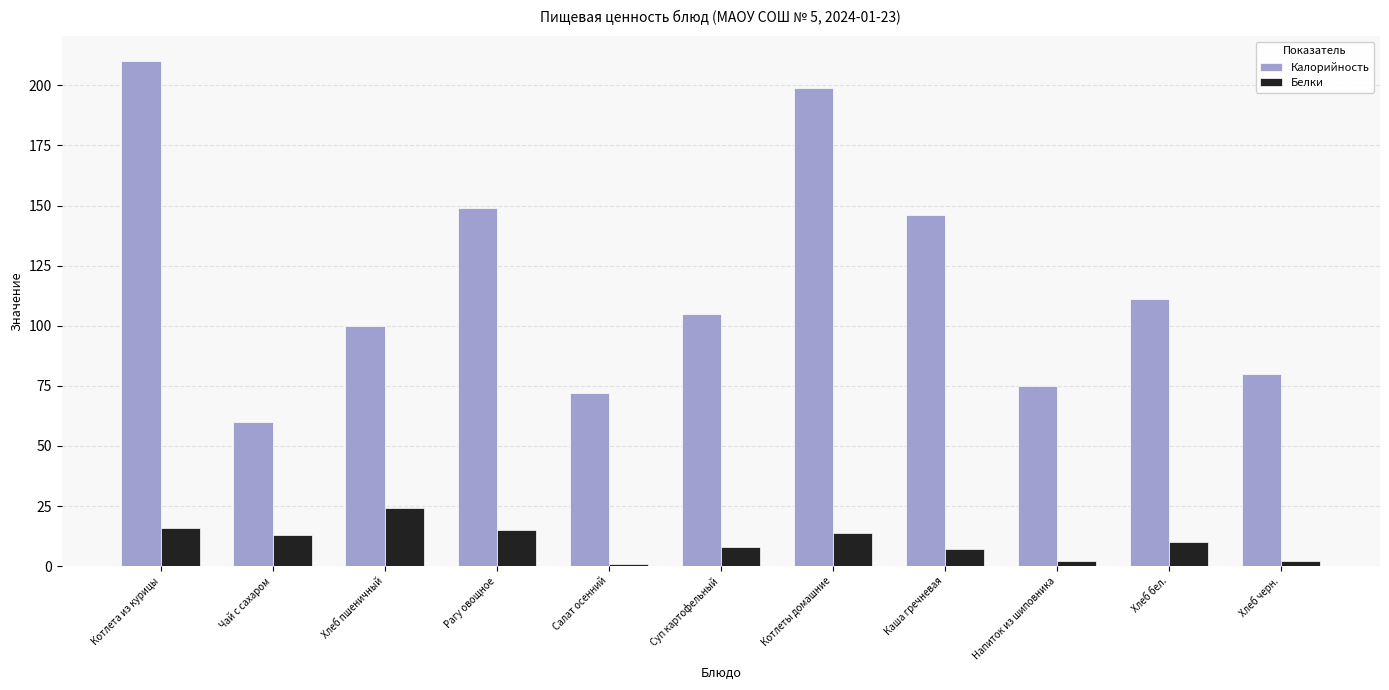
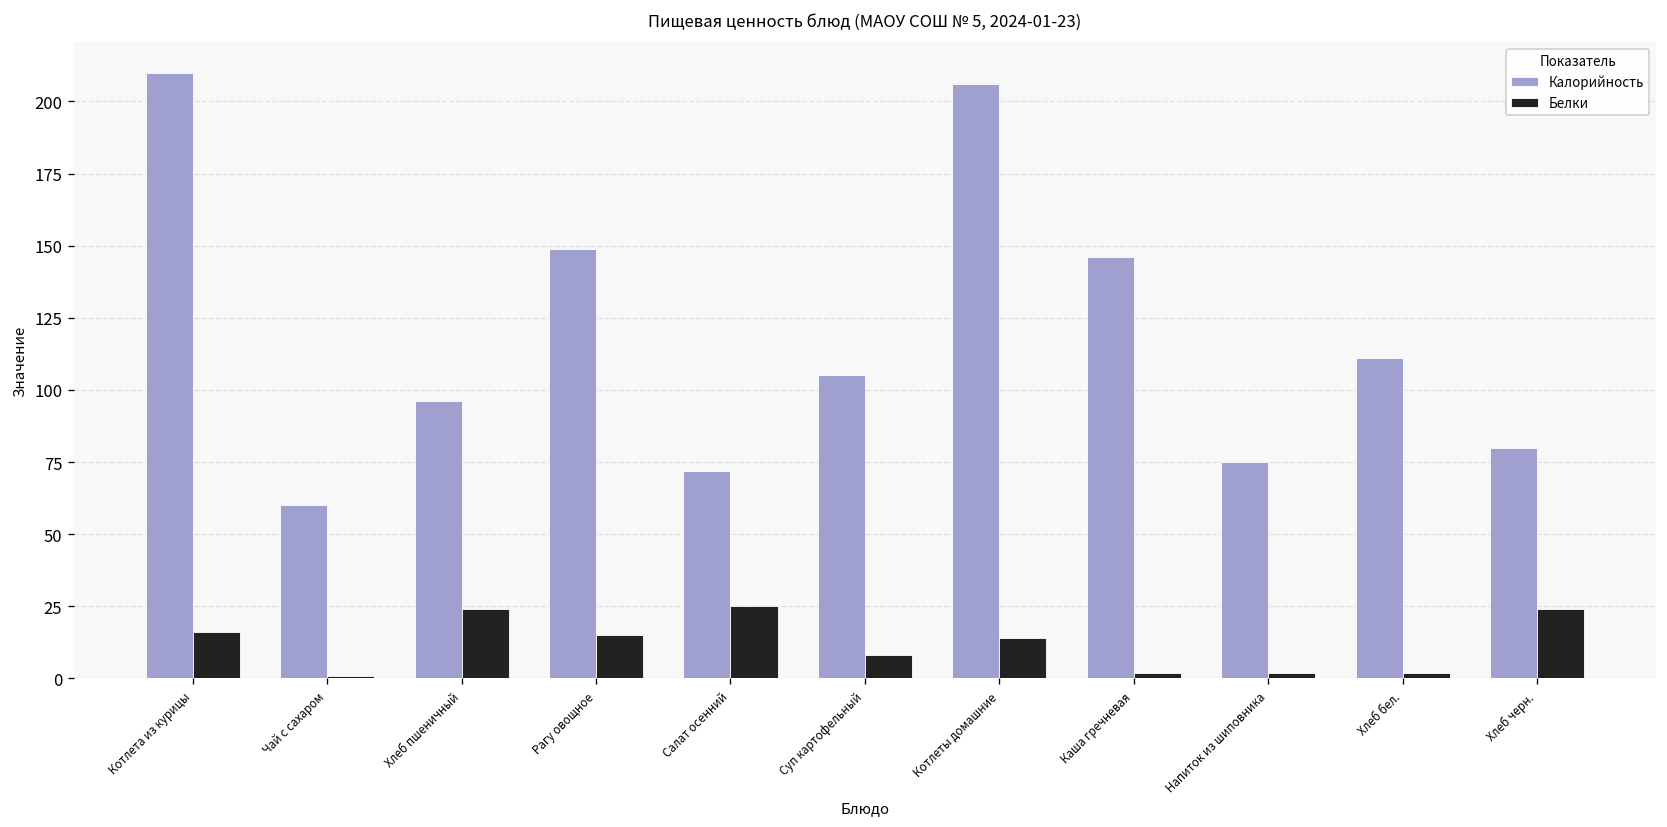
Белки, Чай с сахаром: 13 -> 1
Калорийность, Хлеб пшеничный: 100 -> 96
Белки, Салат осенний: 1 -> 25
Калорийность, Котлеты домашние: 199 -> 206
Белки, Каша гречневая: 7 -> 2
Белки, Хлеб бел.: 10 -> 2
Белки, Хлеб черн.: 2 -> 24
